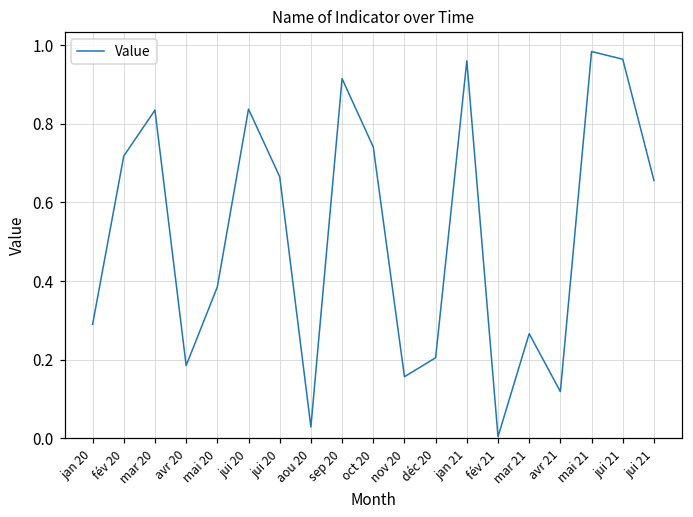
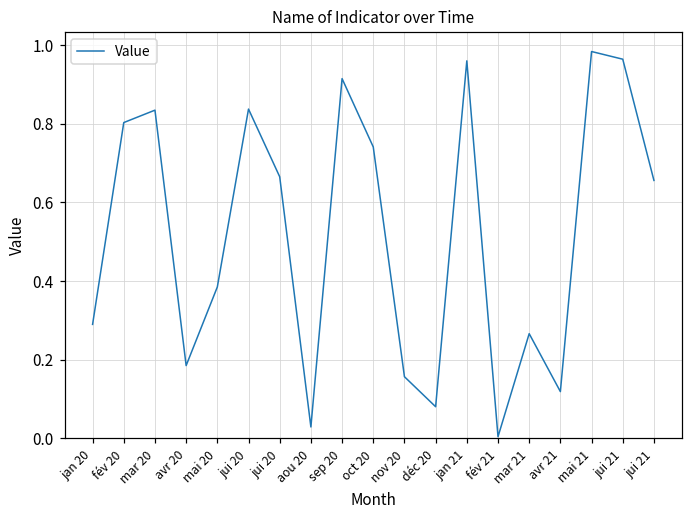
fév 20: 0.72 -> 0.80
déc 20: 0.20 -> 0.08
